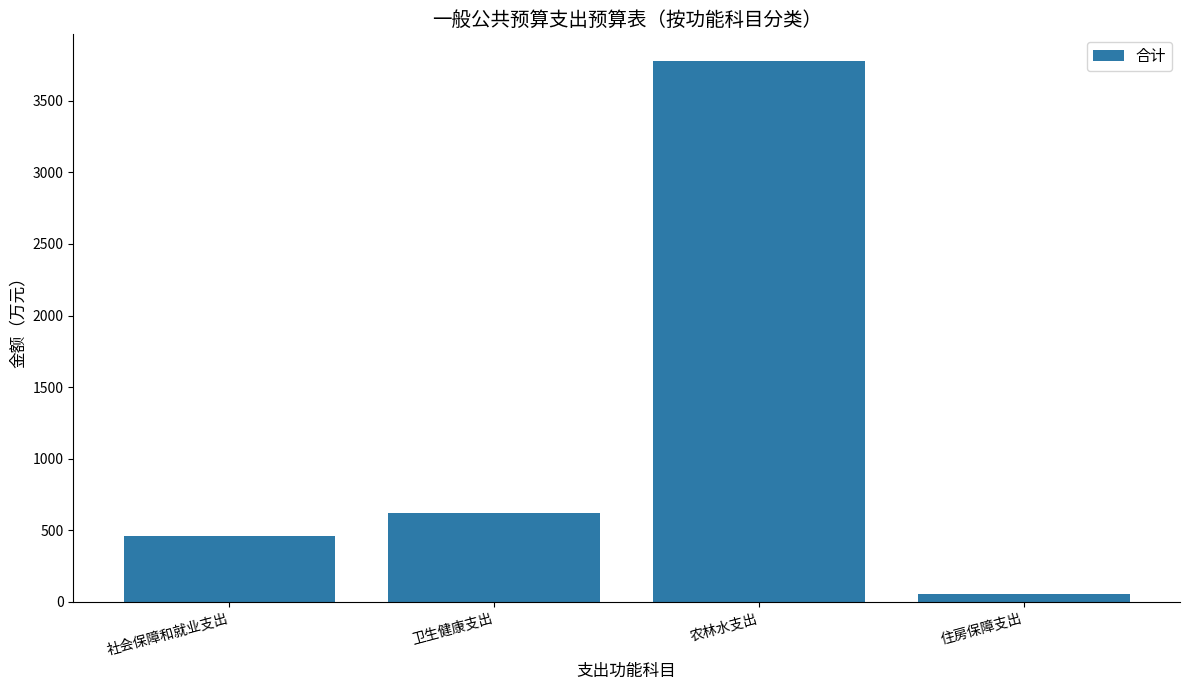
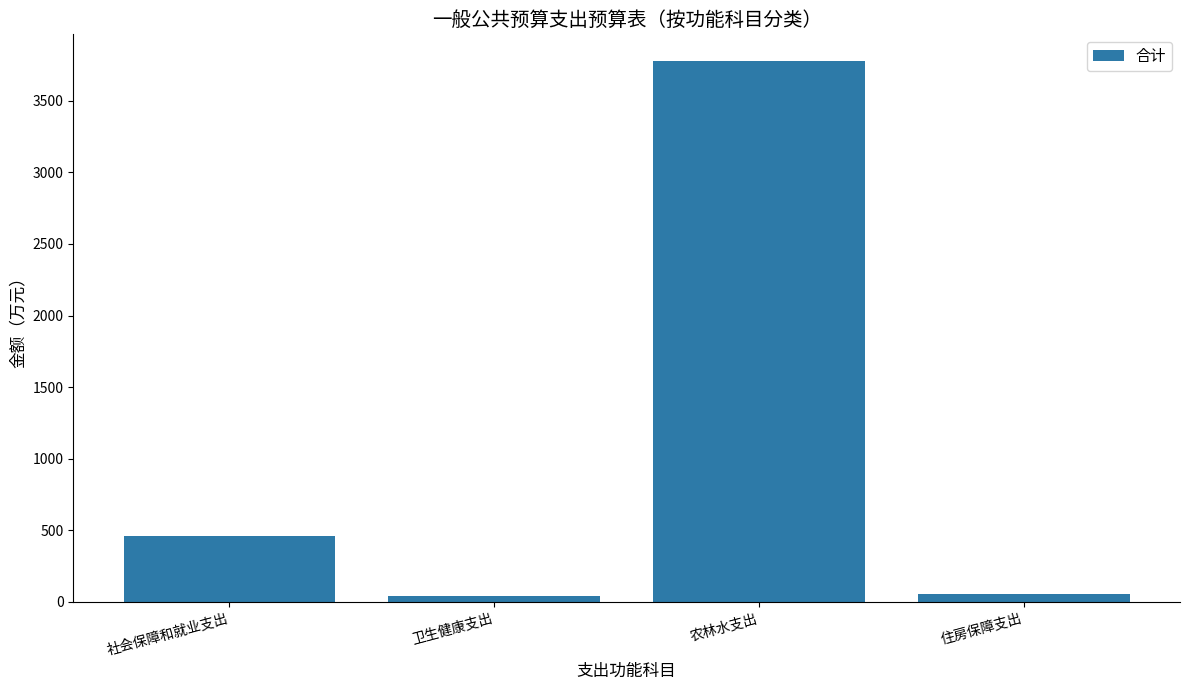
卫生健康支出: 620 -> 40
